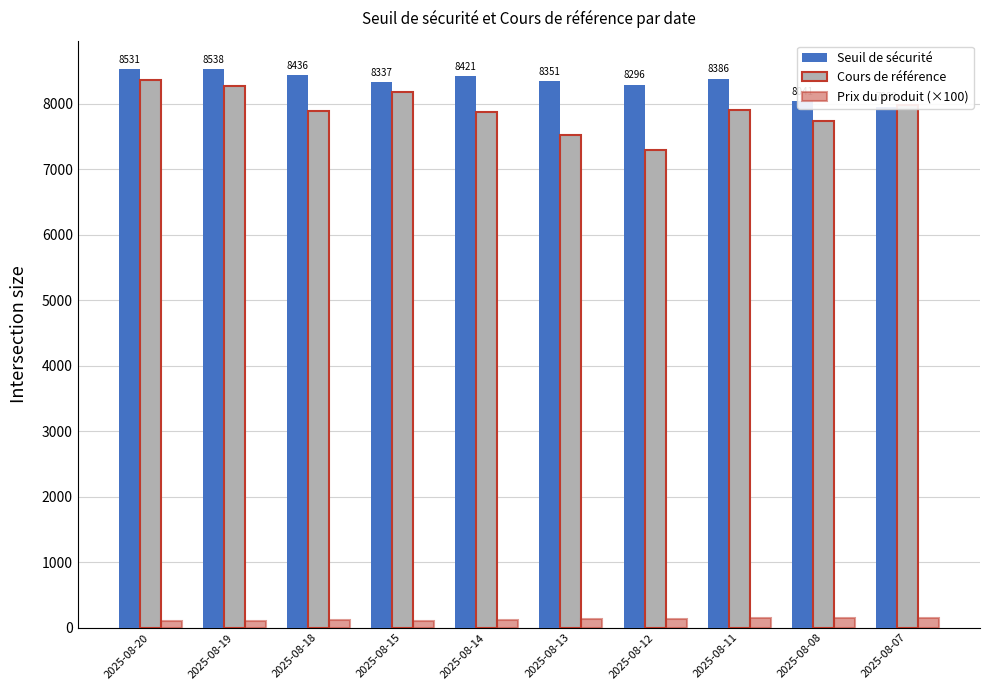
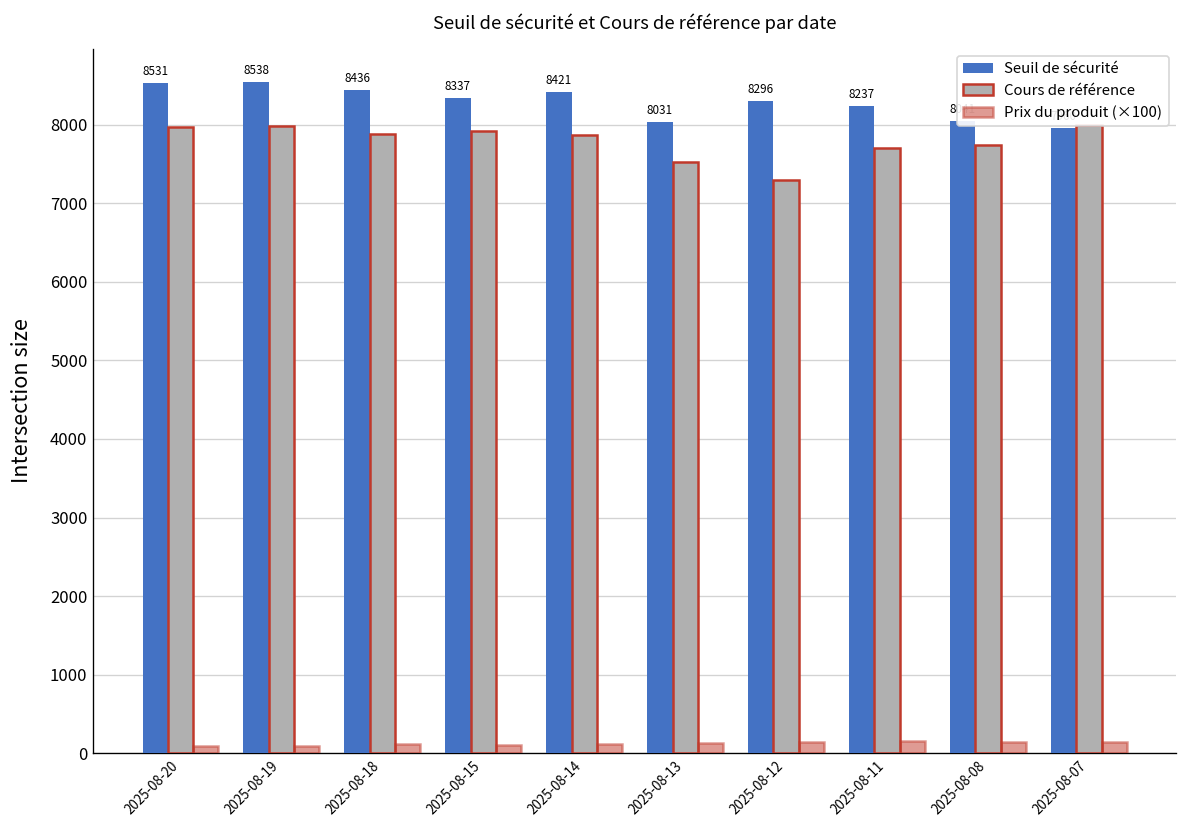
Cours de référence, 2025-08-20: 8400 -> 8000
Cours de référence, 2025-08-19: 8300 -> 8000
Cours de référence, 2025-08-15: 8200 -> 7900
Seuil de sécurité, 2025-08-13: 8351 -> 8031
Seuil de sécurité, 2025-08-11: 8386 -> 8237
Cours de référence, 2025-08-11: 7900 -> 7700
